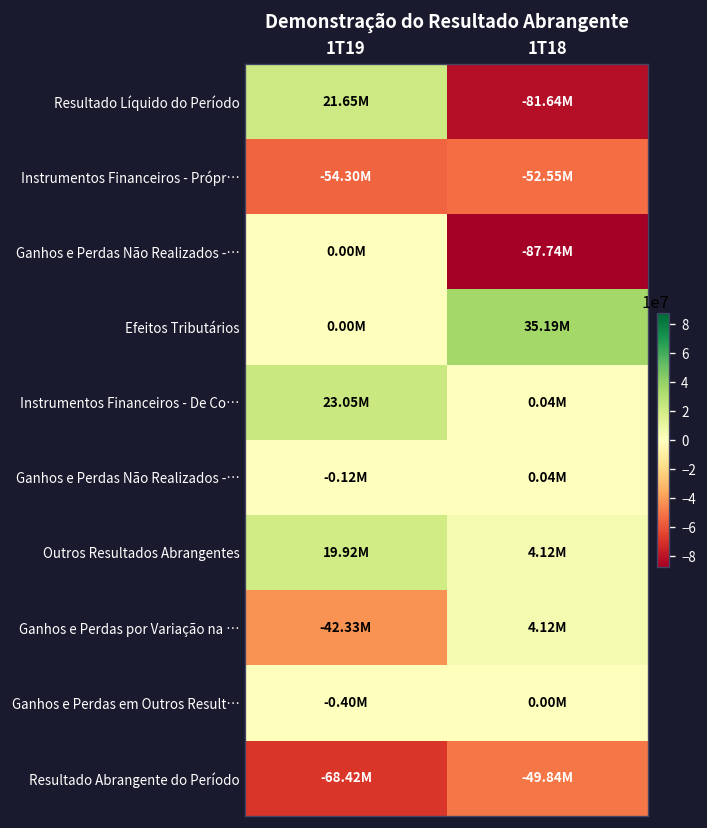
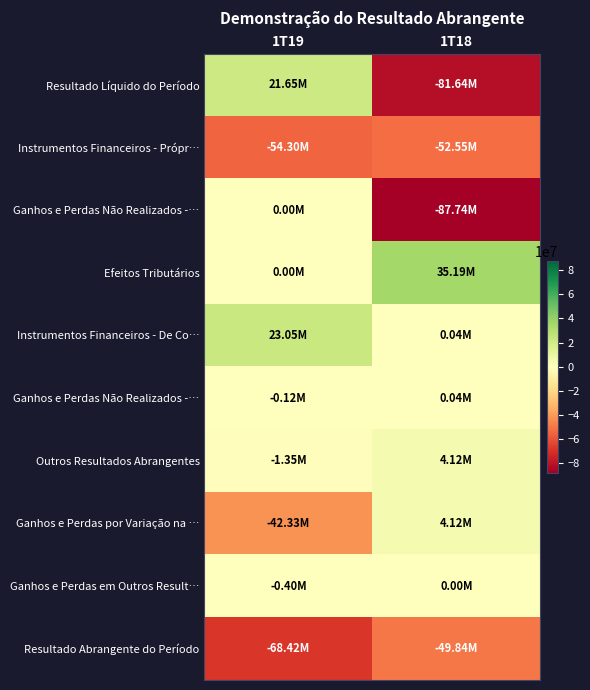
Outros Resultados Abrangentes, 1T19: 19.92M -> -1.35M
